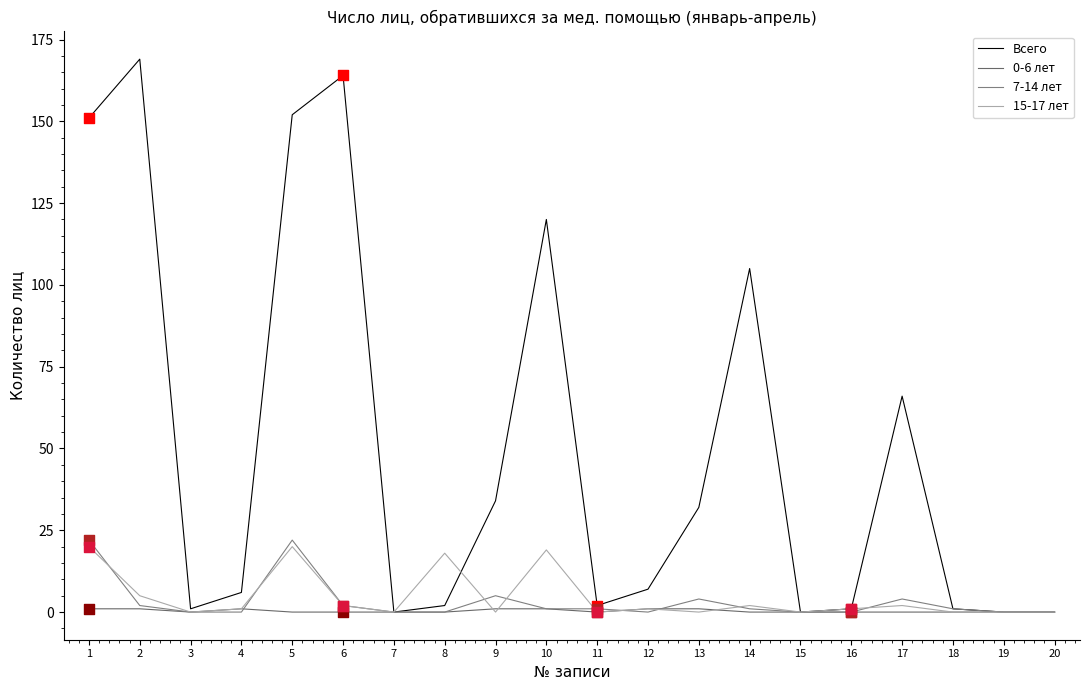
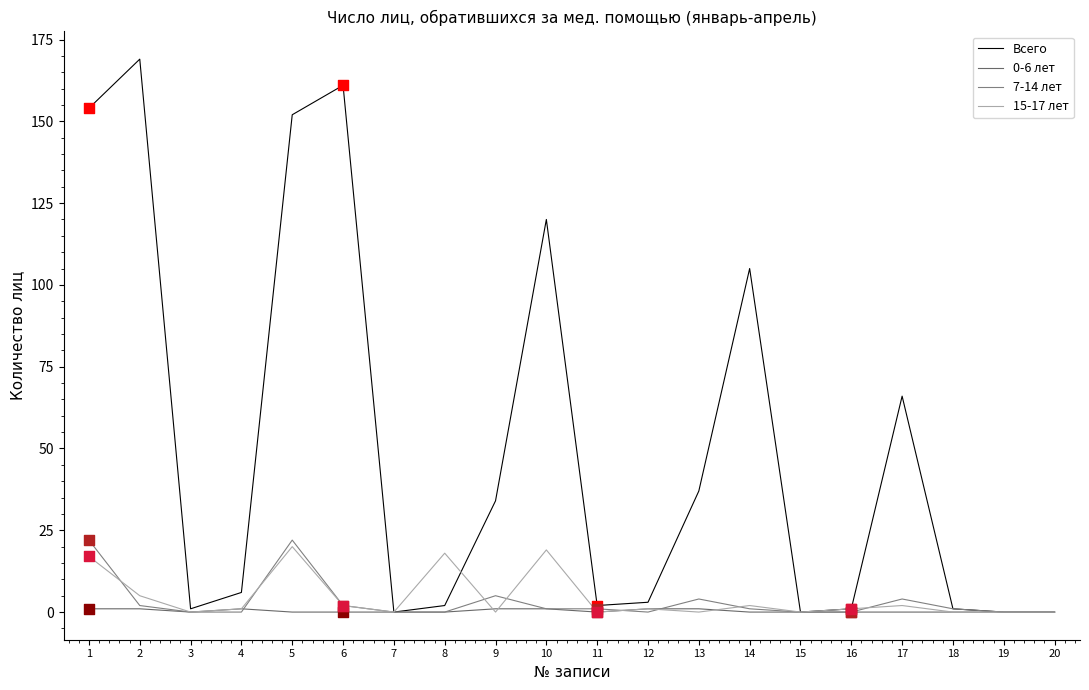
Всего, 1: 151 -> 154
15-17 лет, 1: 20 -> 17
Всего, 6: 164 -> 161
Всего, 12: 7 -> 3
Всего, 13: 32 -> 37
